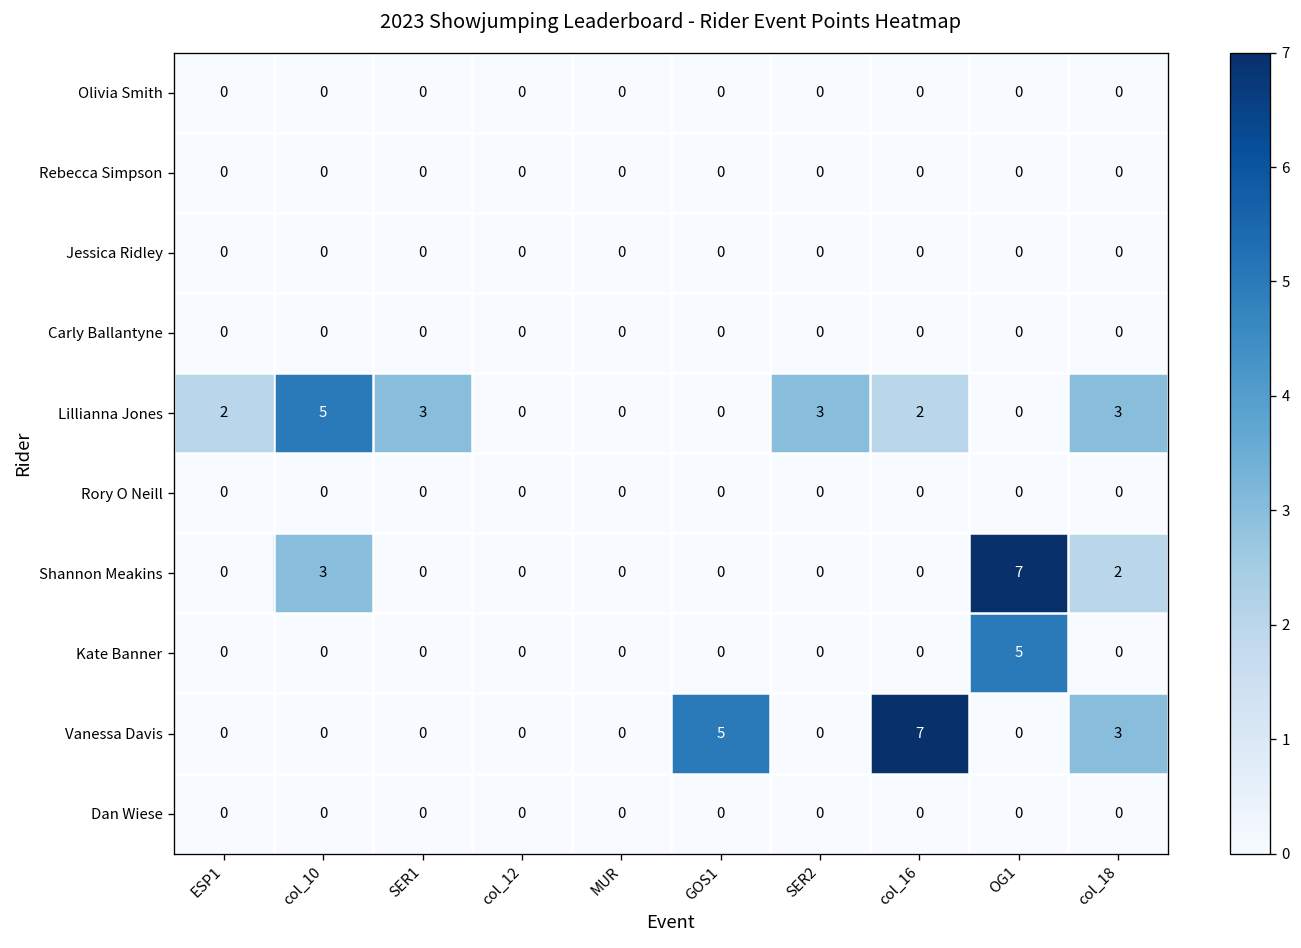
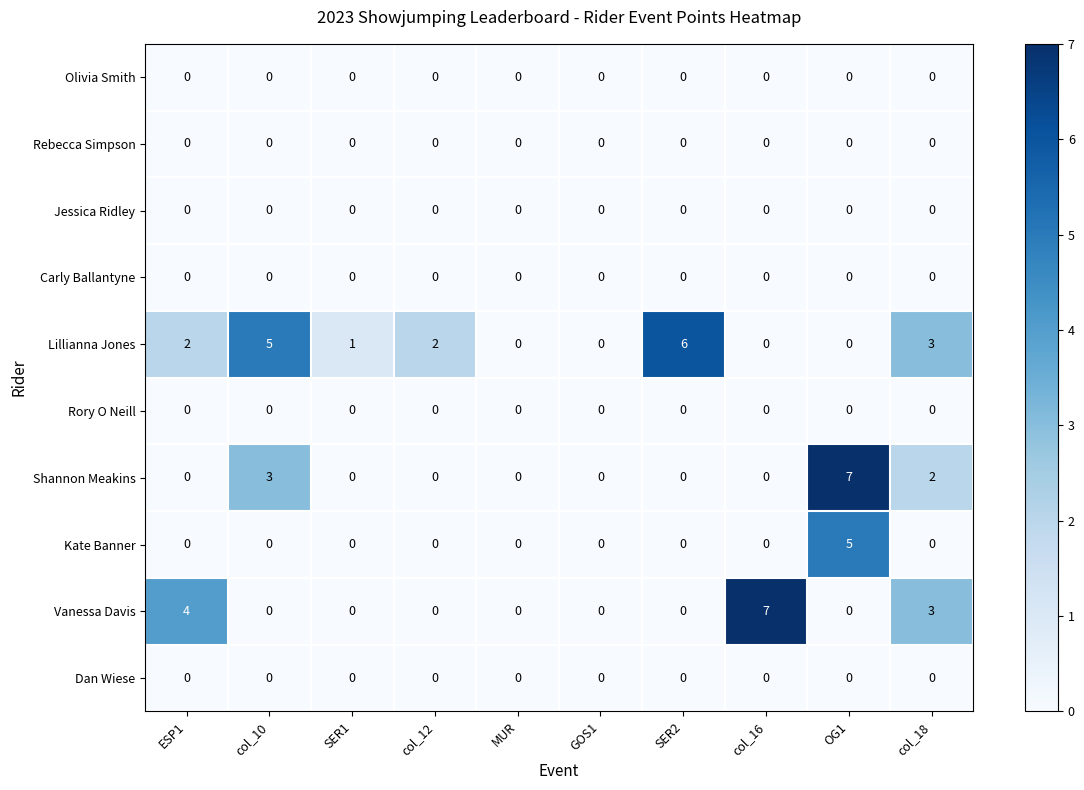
Lillianna Jones, SER1: 3 -> 1
Lillianna Jones, col_12: 0 -> 2
Lillianna Jones, SER2: 3 -> 6
Lillianna Jones, col_16: 2 -> 0
Vanessa Davis, ESP1: 0 -> 4
Vanessa Davis, GOS1: 5 -> 0
